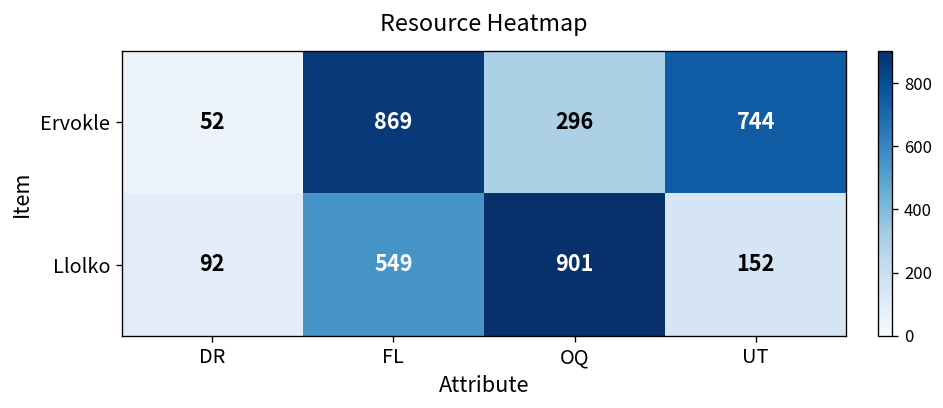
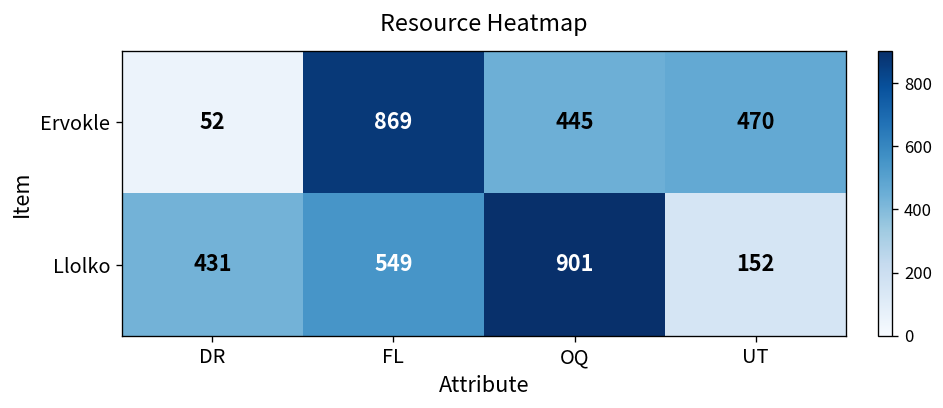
Ervokle, OQ: 296 -> 445
Ervokle, UT: 744 -> 470
Llolko, DR: 92 -> 431
